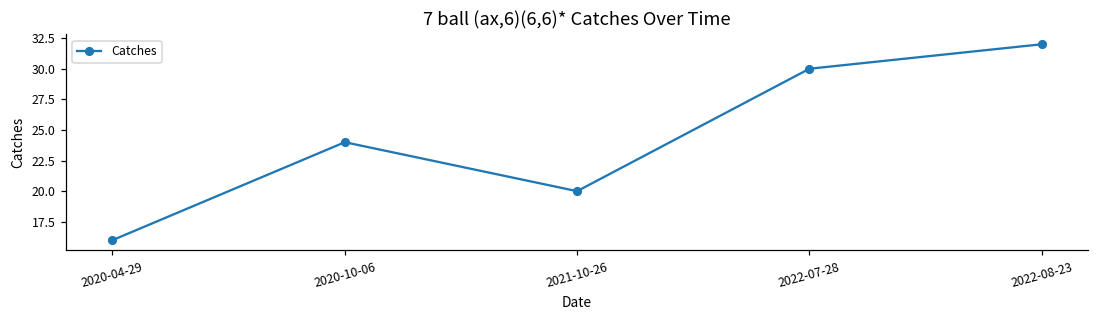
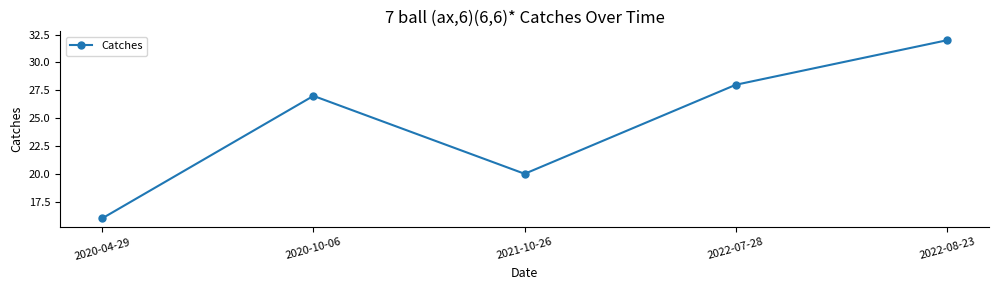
2020-10-06: 24 -> 27
2022-07-28: 30 -> 28
